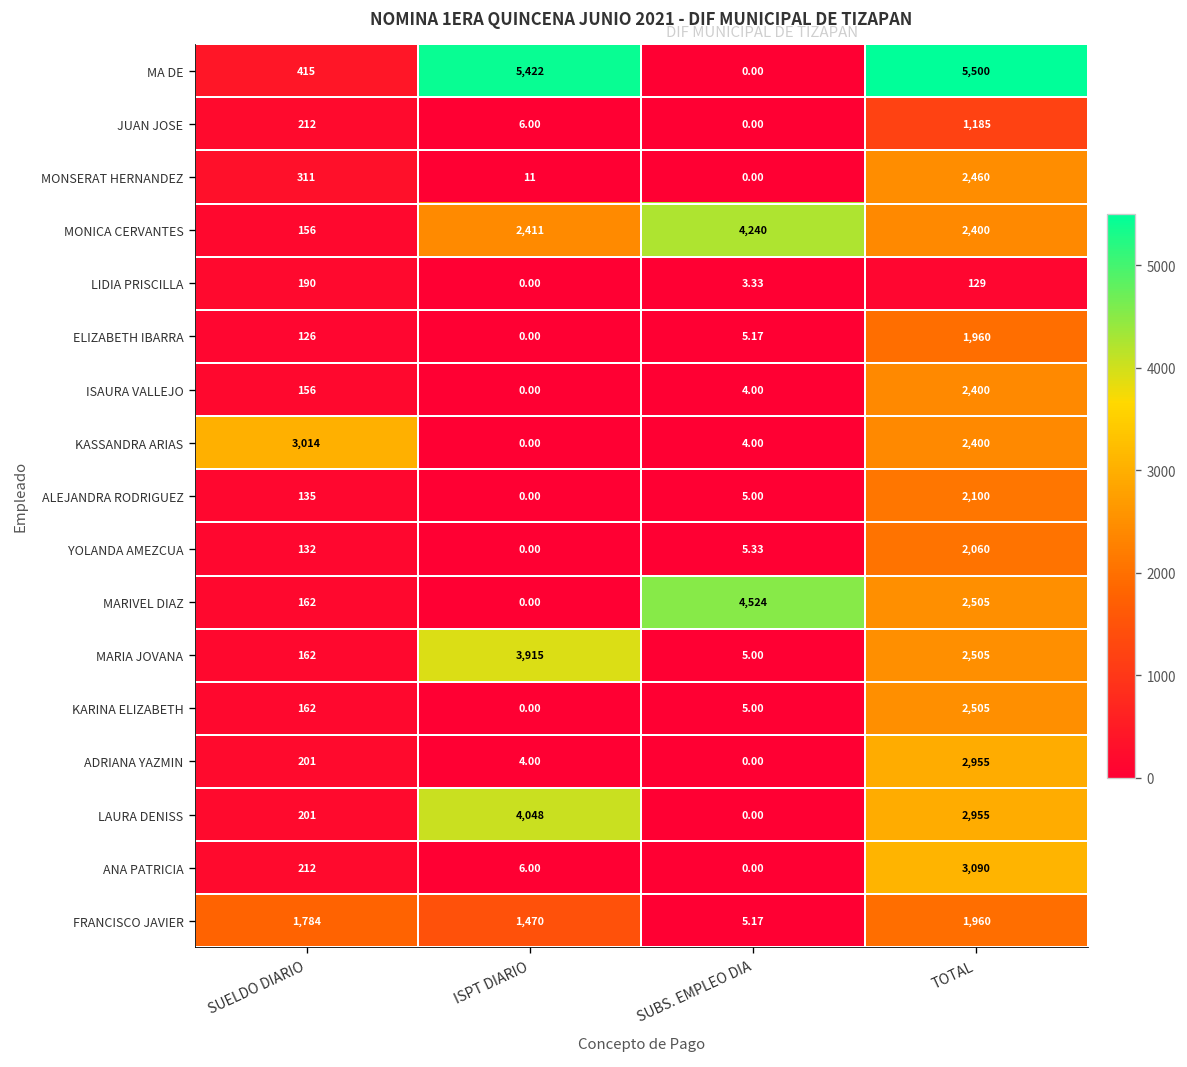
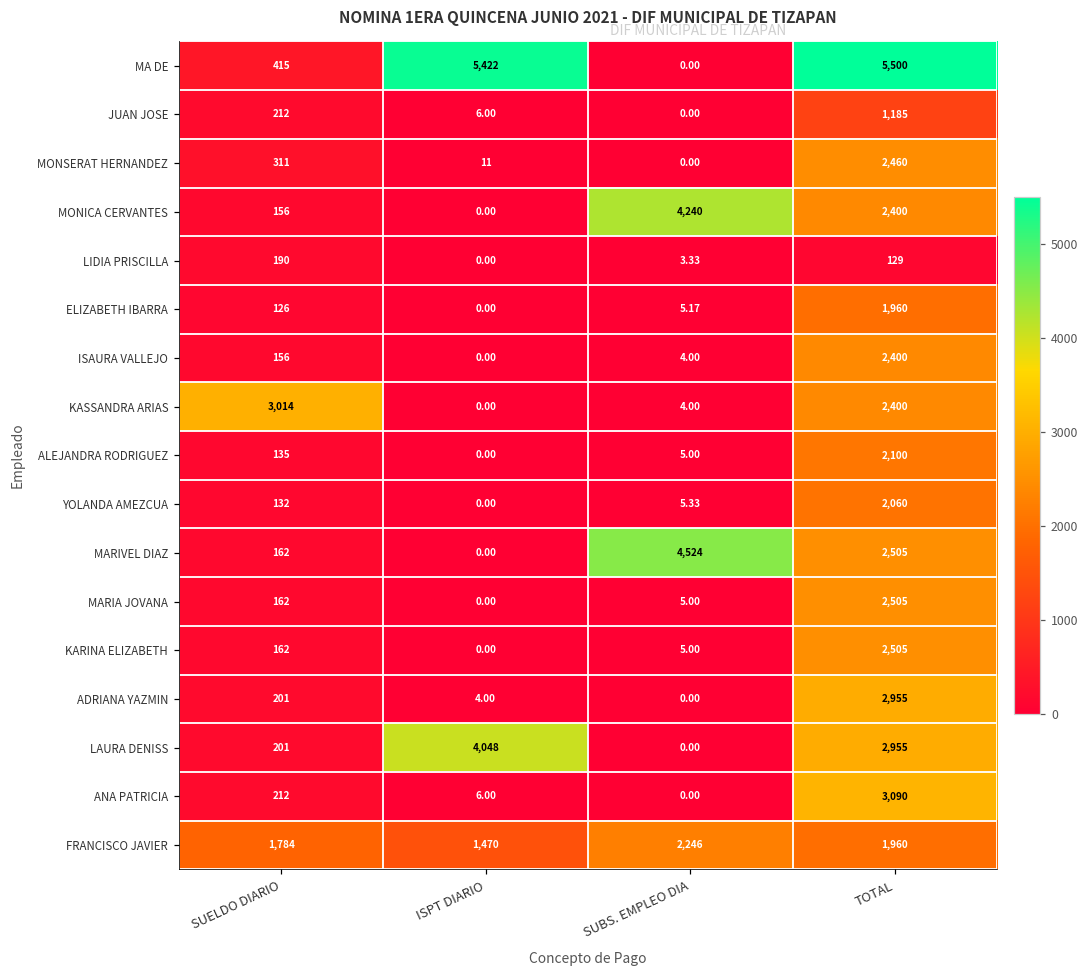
MONICA CERVANTES, ISPT DIARIO: 2,411 -> 0.00
MARIA JOVANA, ISPT DIARIO: 3,915 -> 0.00
FRANCISCO JAVIER, SUBS. EMPLEO DIA: 5.17 -> 2,246
